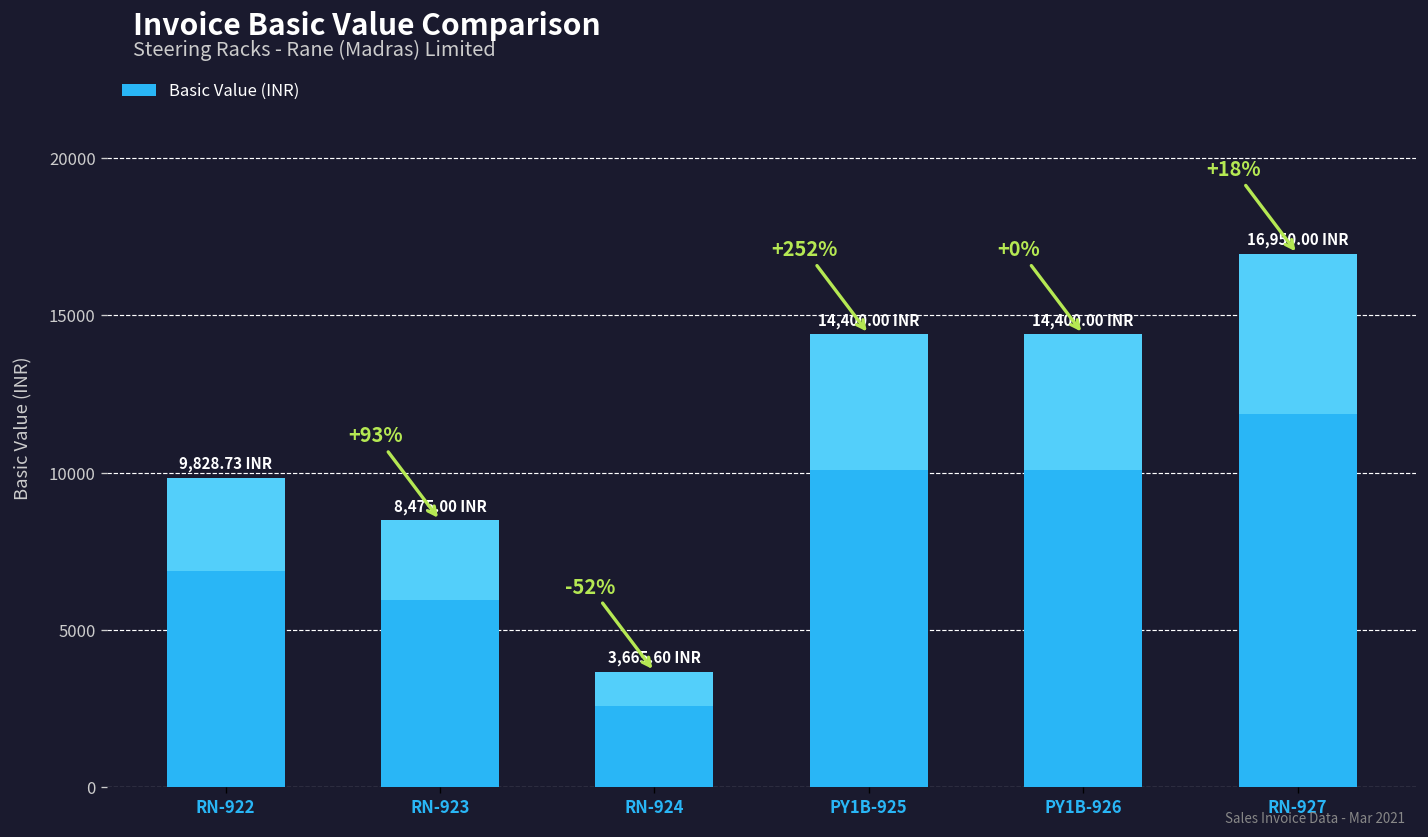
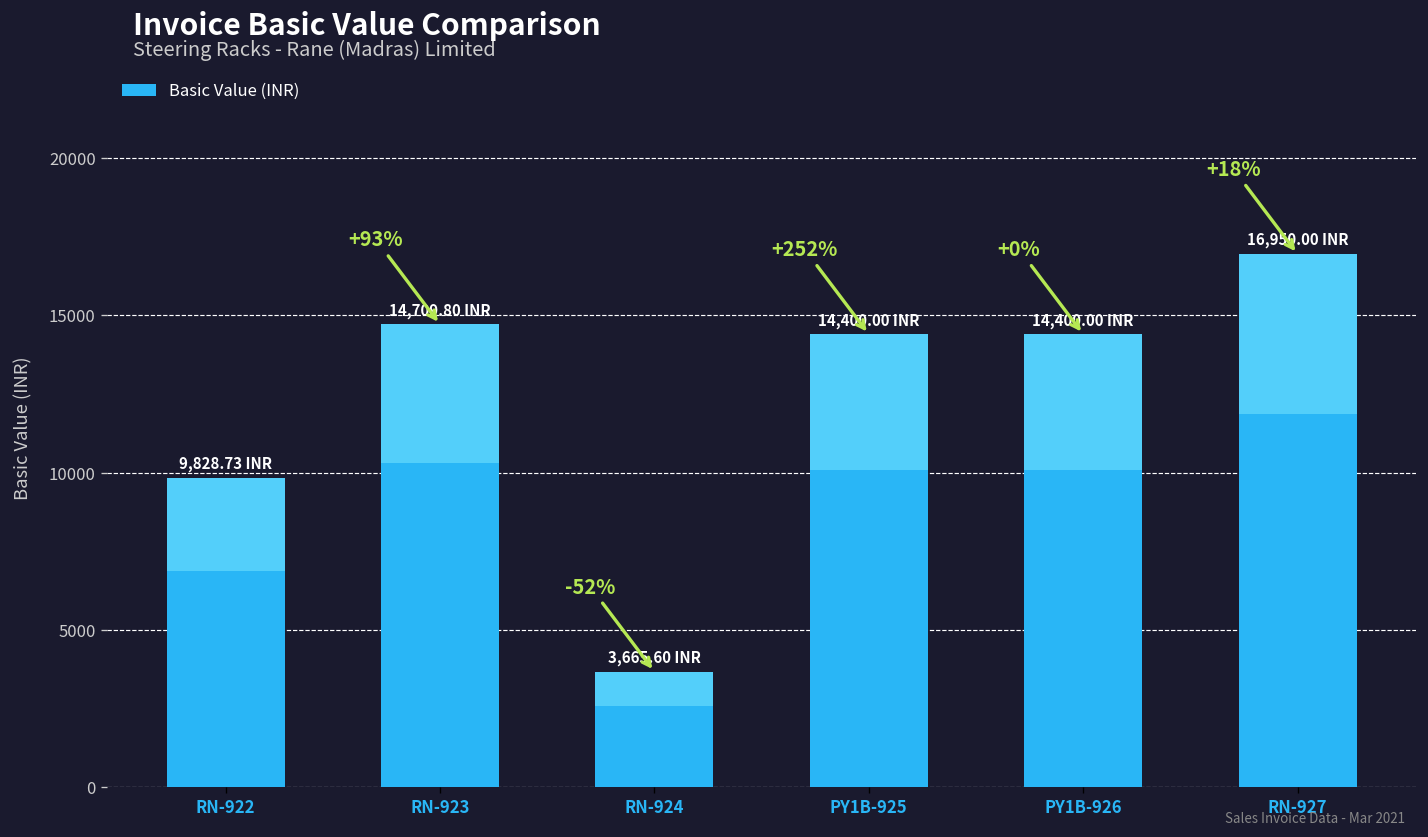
Basic Value (INR), RN-923: 8,475.00 -> 14,709.80
